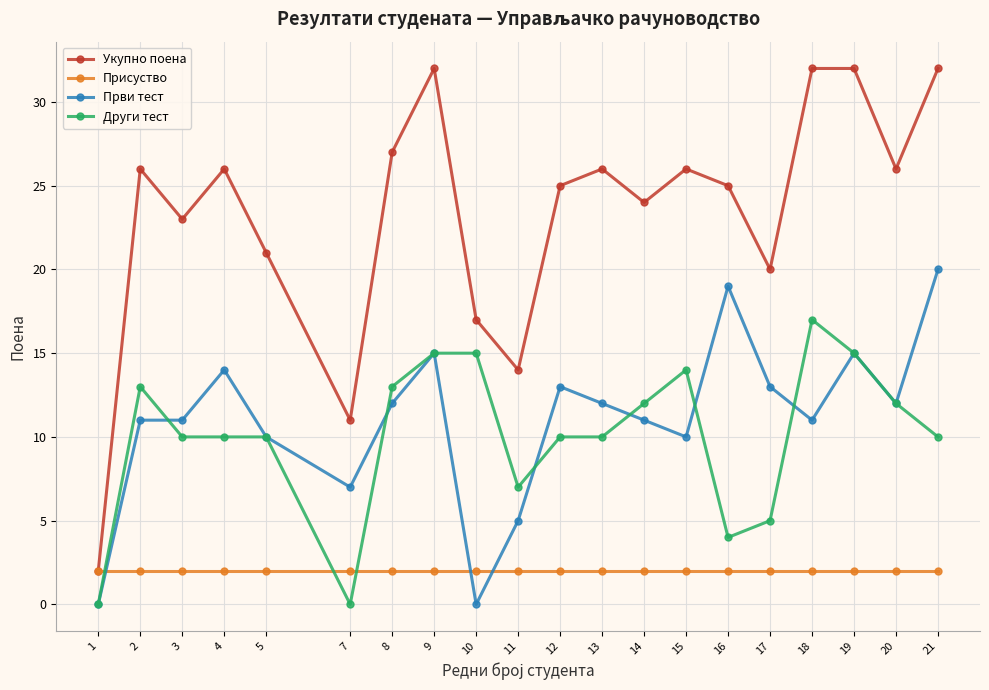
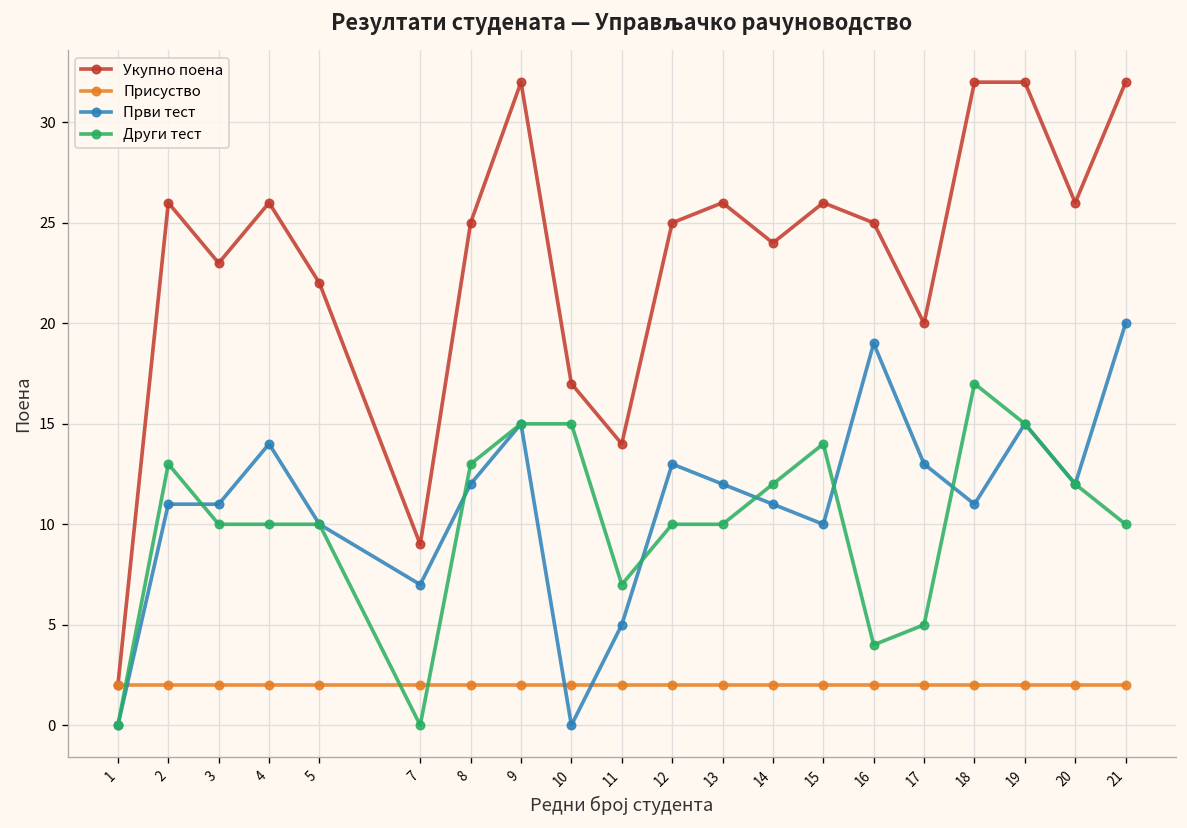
Укупно поена, 5: 21 -> 22
Укупно поена, 7: 11 -> 9
Укупно поена, 8: 27 -> 25
